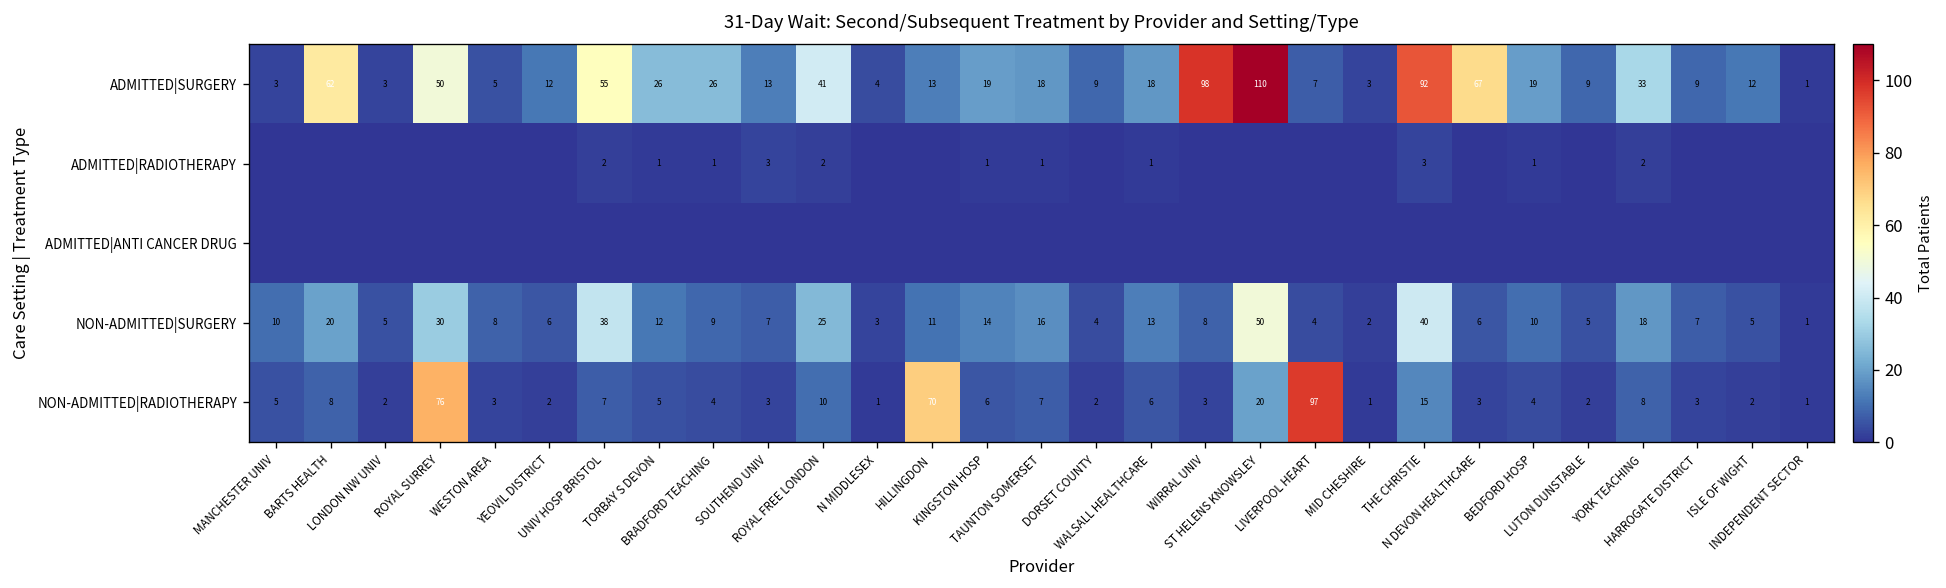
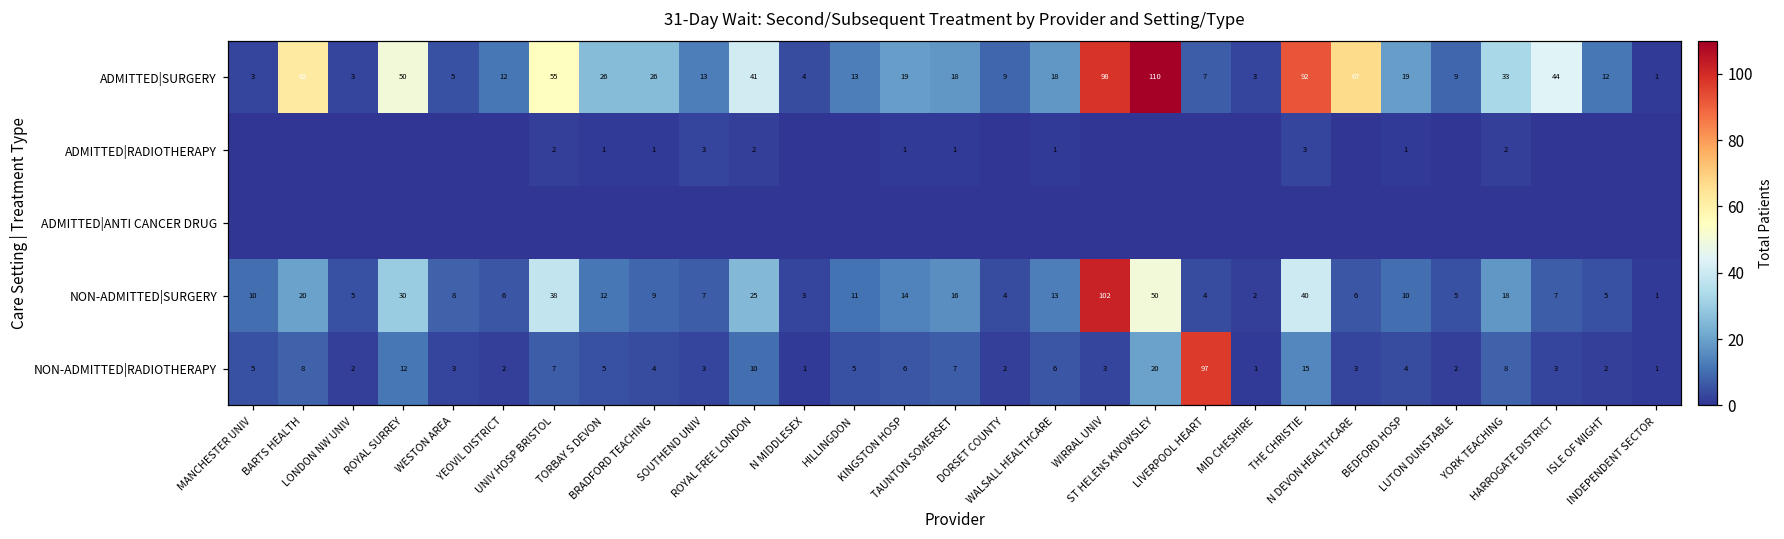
ADMITTED|SURGERY, HARROGATE DISTRICT: 9 -> 44
NON-ADMITTED|SURGERY, WIRRAL UNIV: 8 -> 102
NON-ADMITTED|RADIOTHERAPY, ROYAL SURREY: 76 -> 12
NON-ADMITTED|RADIOTHERAPY, HILLINGDON: 70 -> 5
